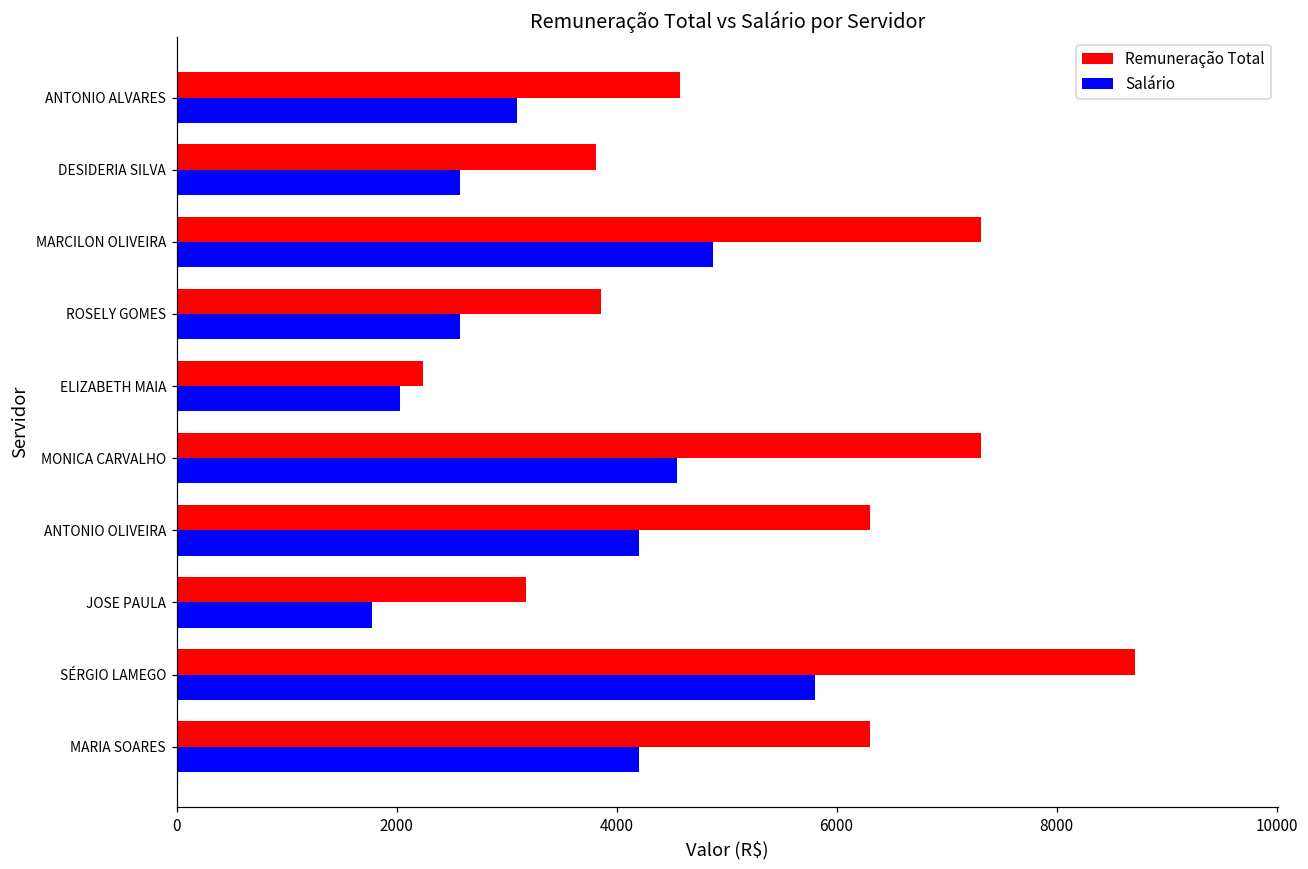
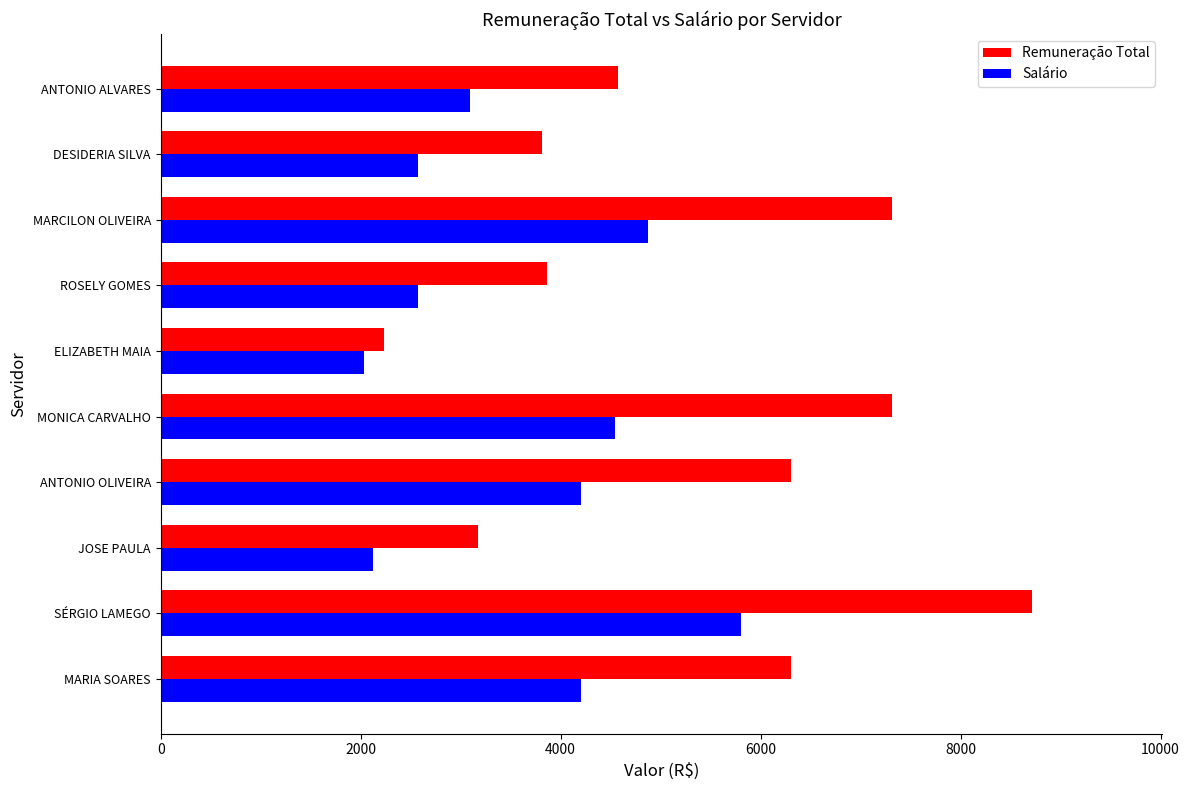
Salário, JOSE PAULA: 1800 -> 2100
